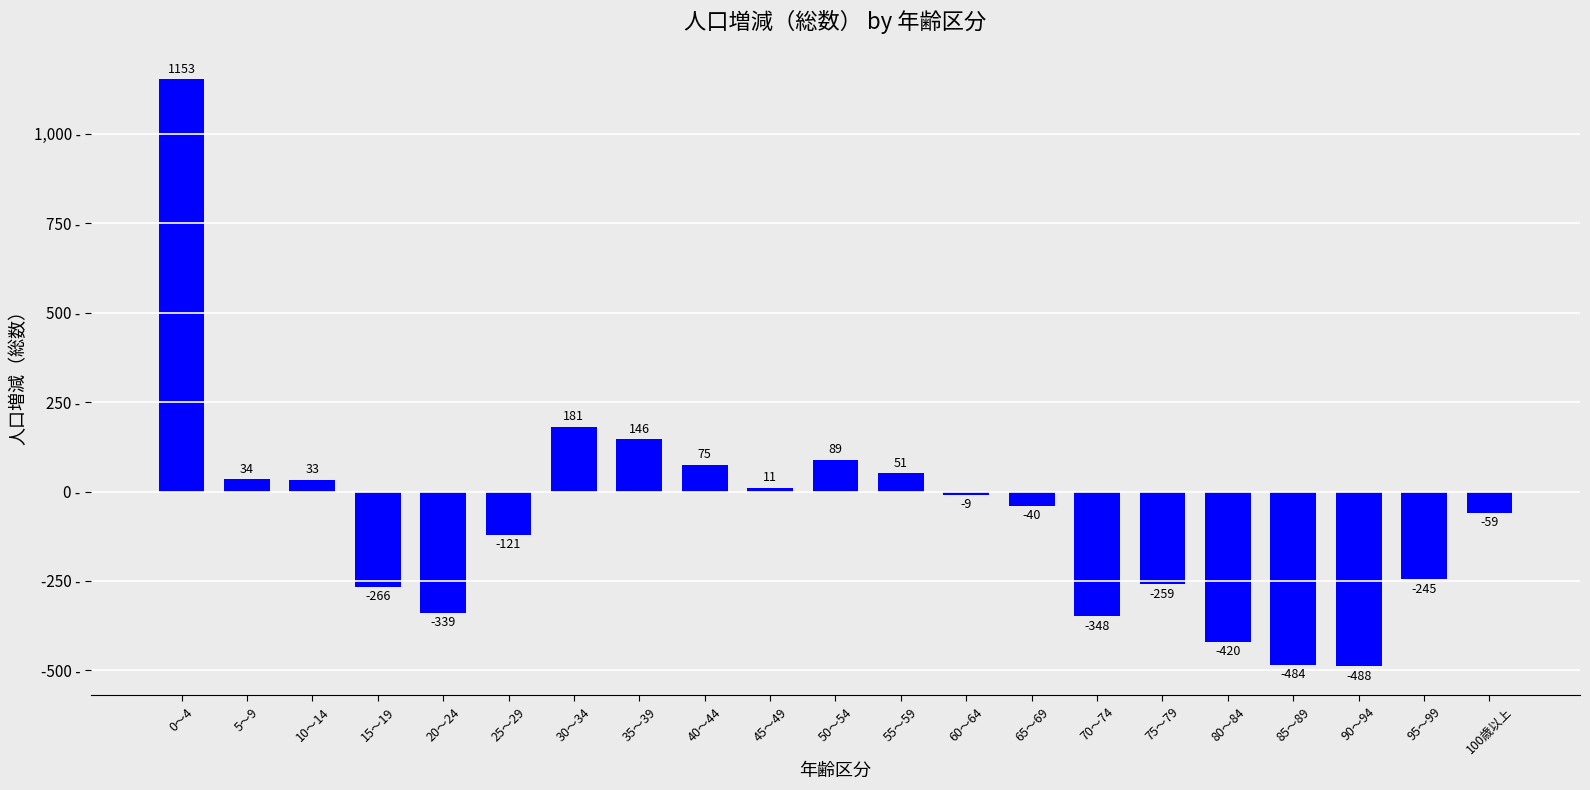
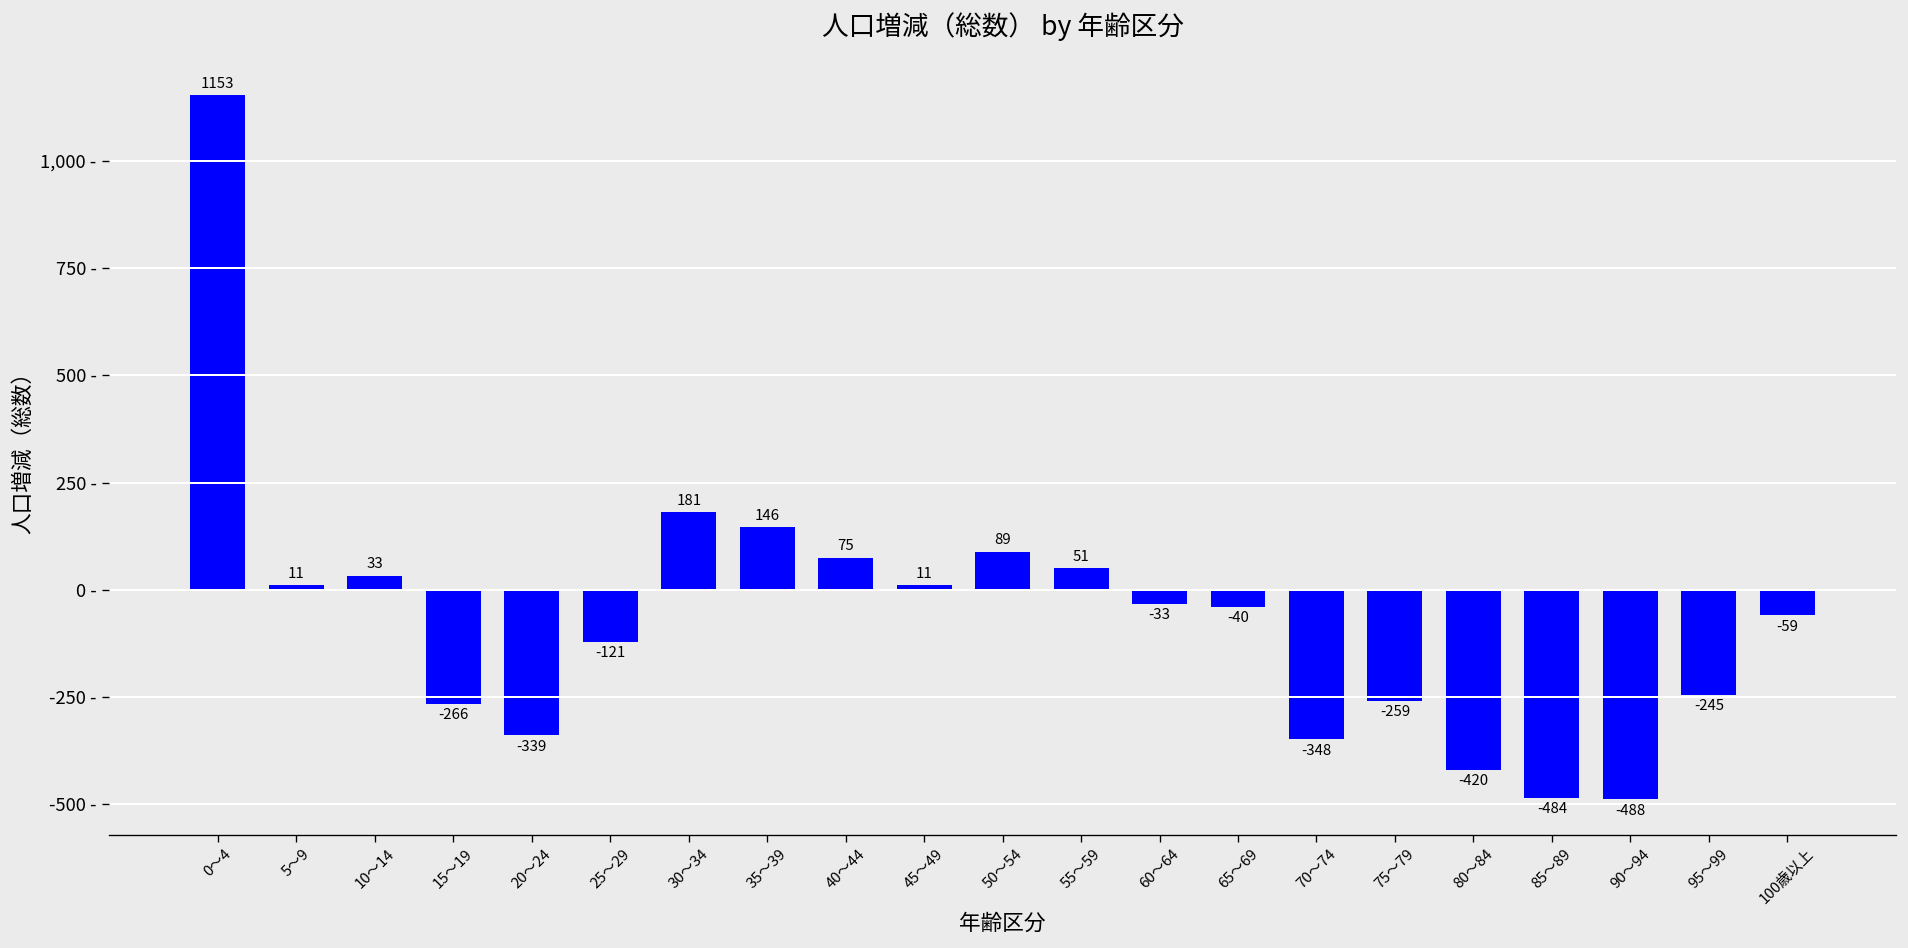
5～9: 34 -> 11
60～64: -9 -> -33
